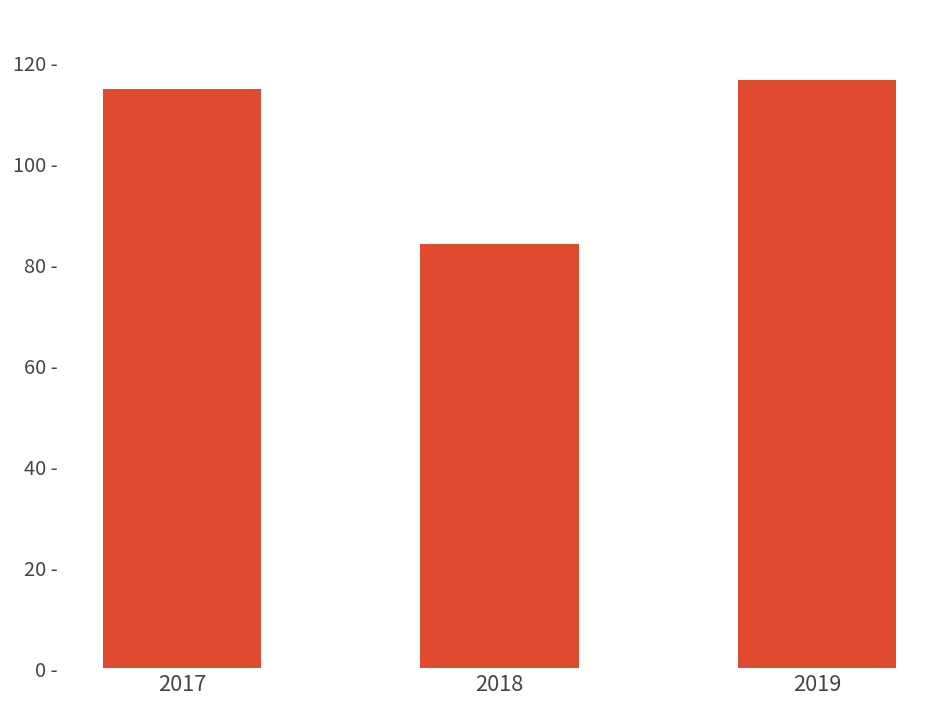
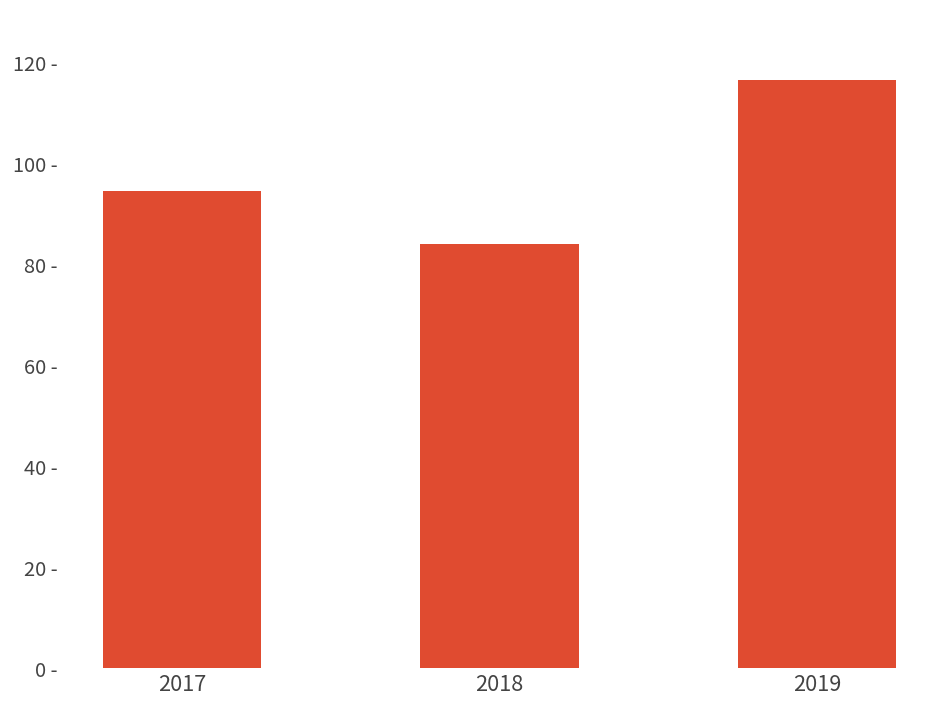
2017: 115 - -> 94 -
